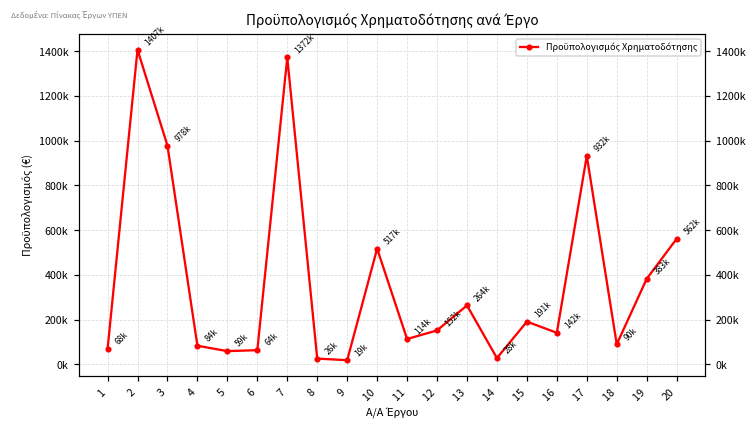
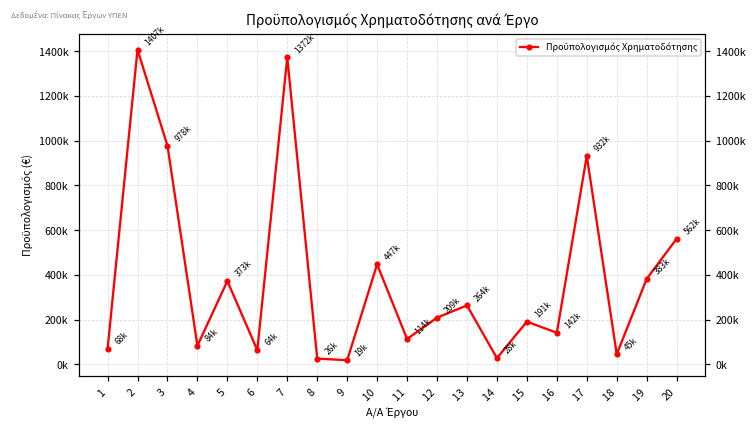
5: 59k -> 373k
10: 517k -> 447k
12: 152k -> 209k
18: 90k -> 45k
